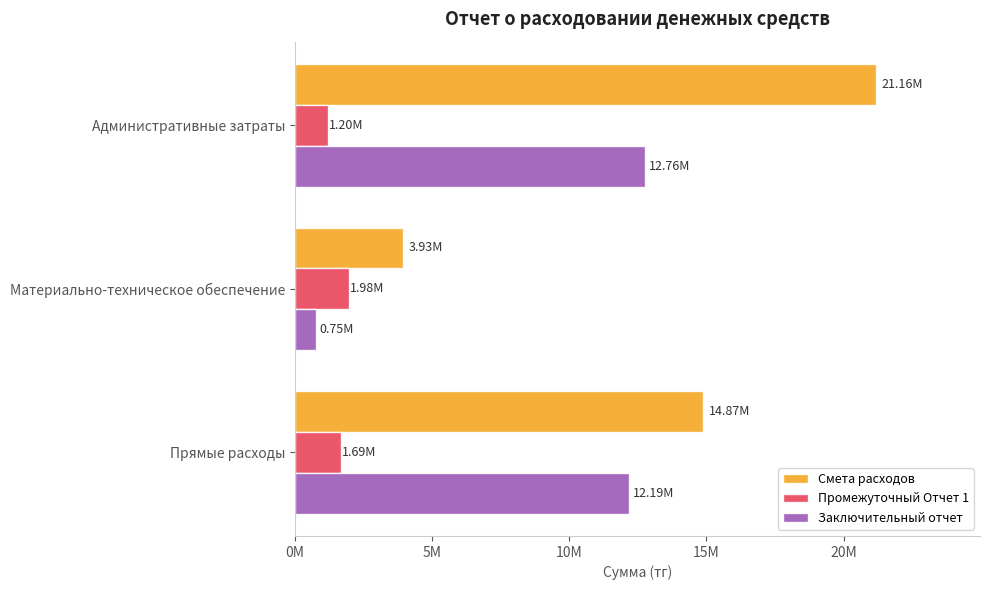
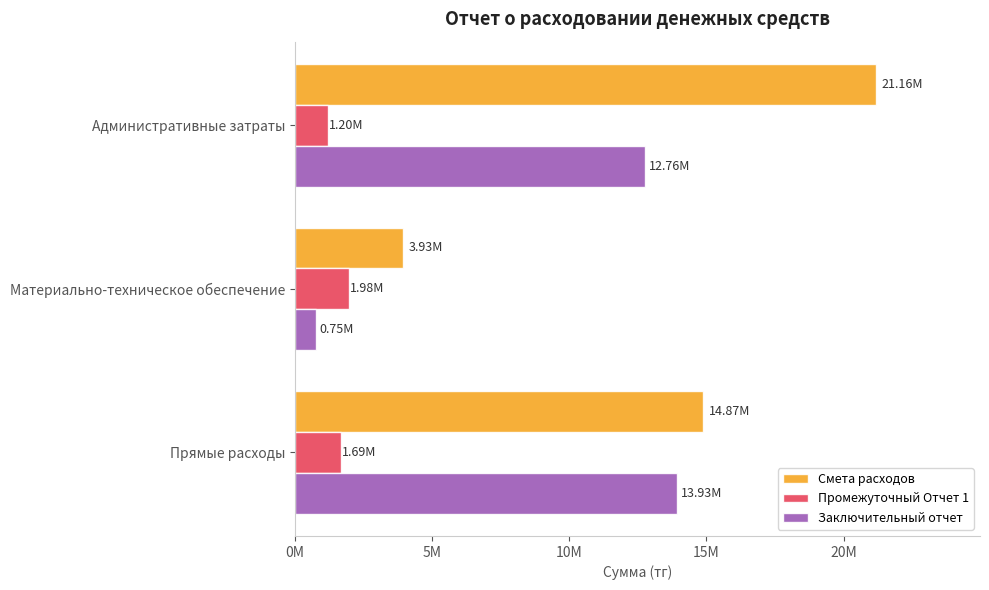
Заключительный отчет, Прямые расходы: 12.19M -> 13.93M
